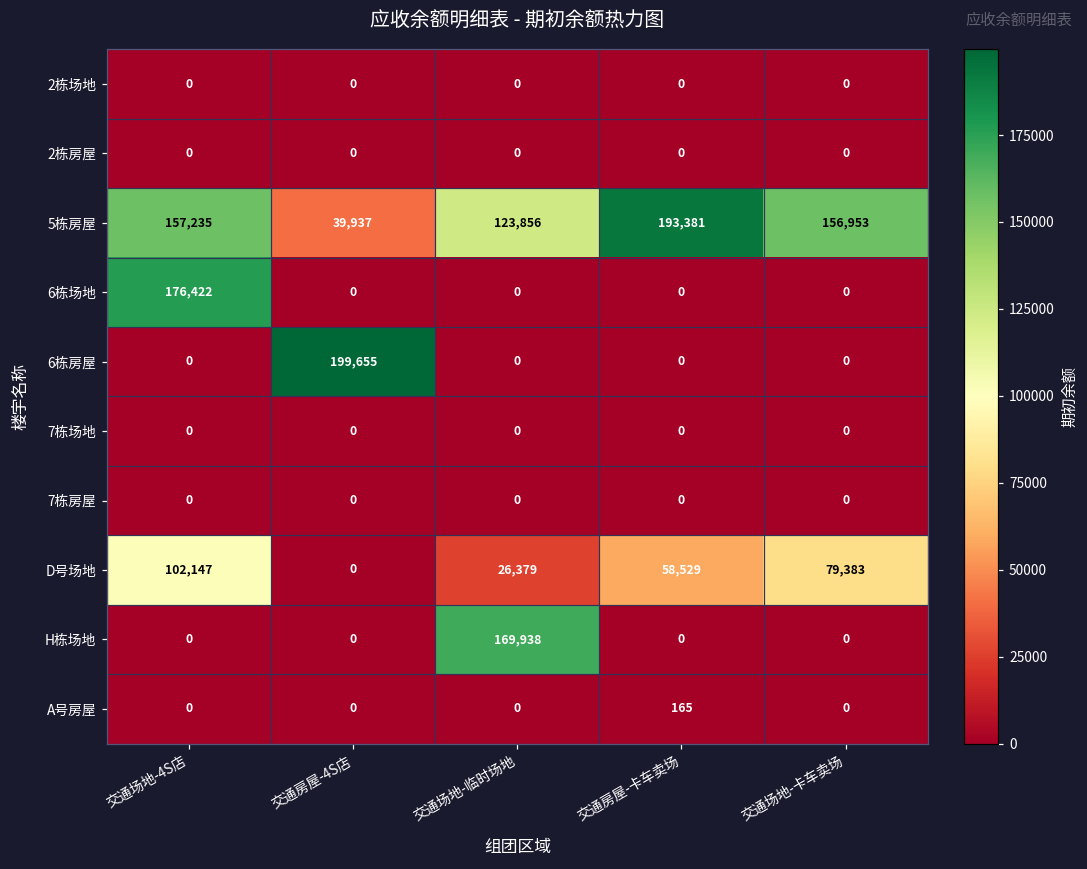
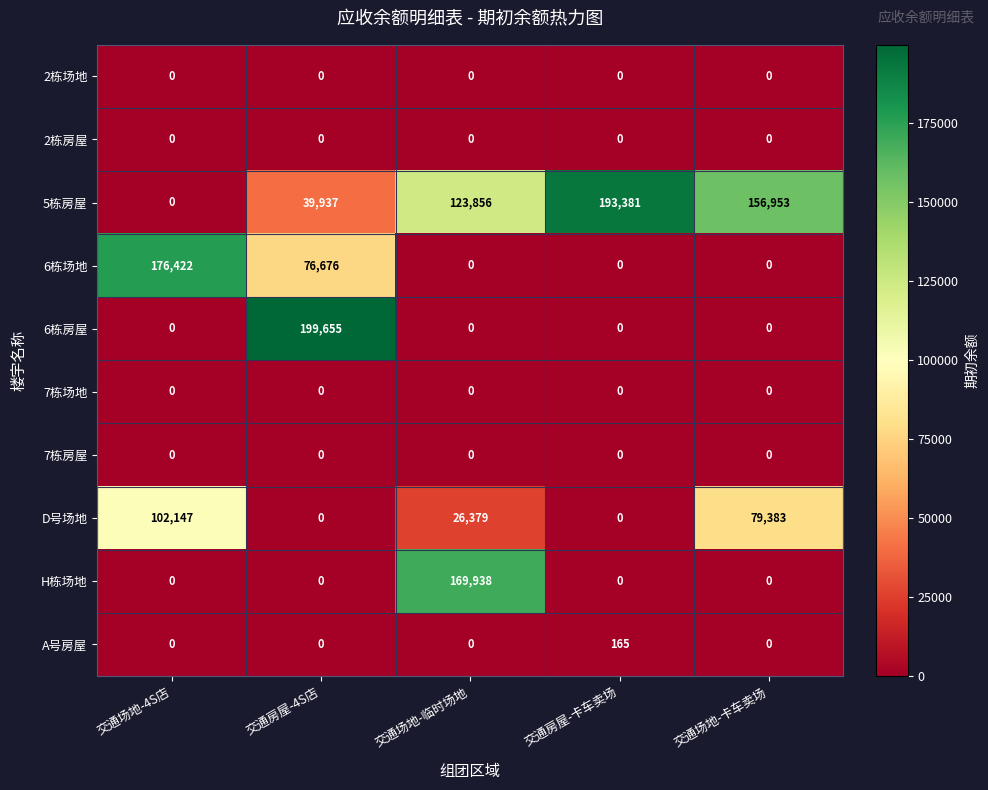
5栋房屋, 交通场地-4S店: 157,235 -> 0
6栋场地, 交通房屋-4S店: 0 -> 76,676
D号场地, 交通房屋-卡车卖场: 58,529 -> 0
